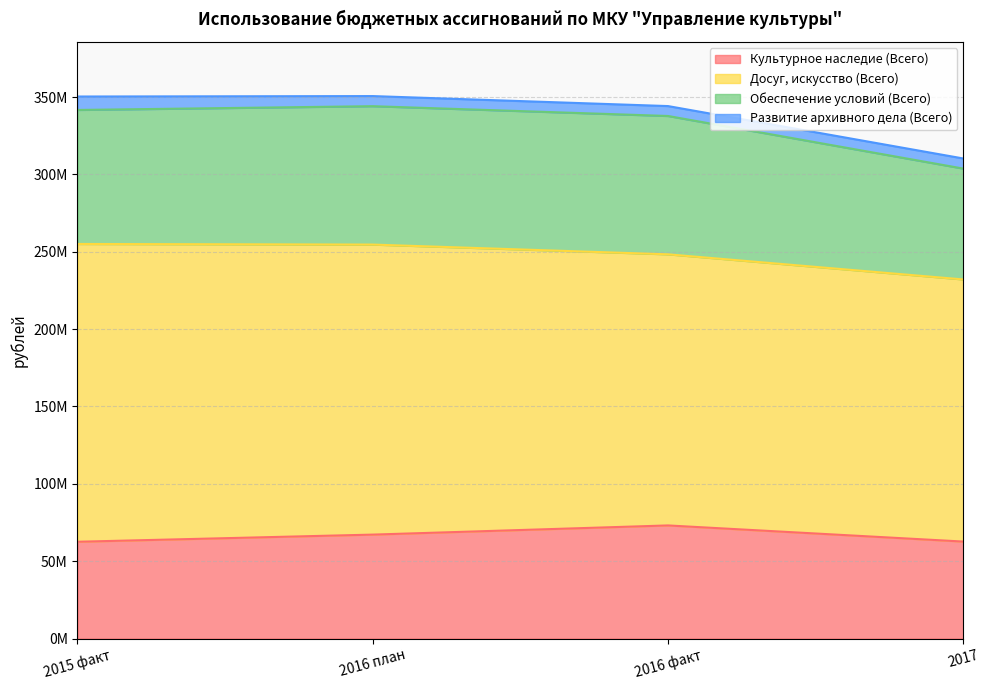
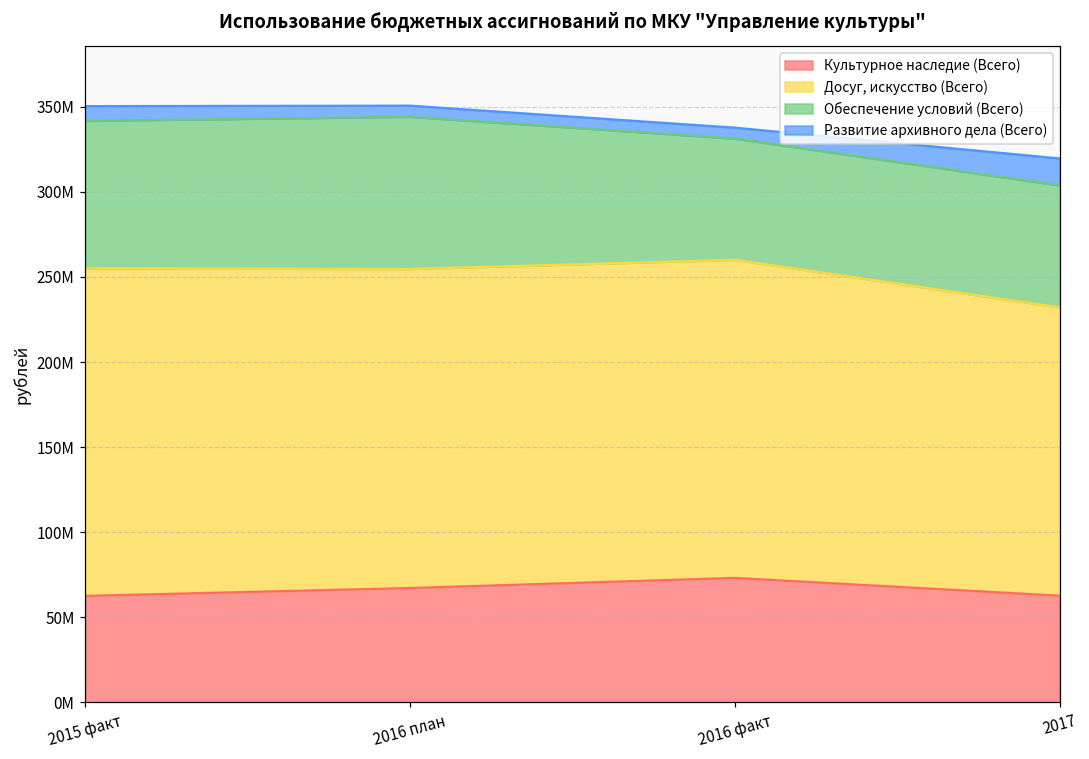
Досуг, искусство (Всего), 2016 факт: 175000000 -> 187000000
Обеспечение условий (Всего), 2016 факт: 89000000 -> 71000000
Развитие архивного дела (Всего), 2017: 7000000 -> 16000000
